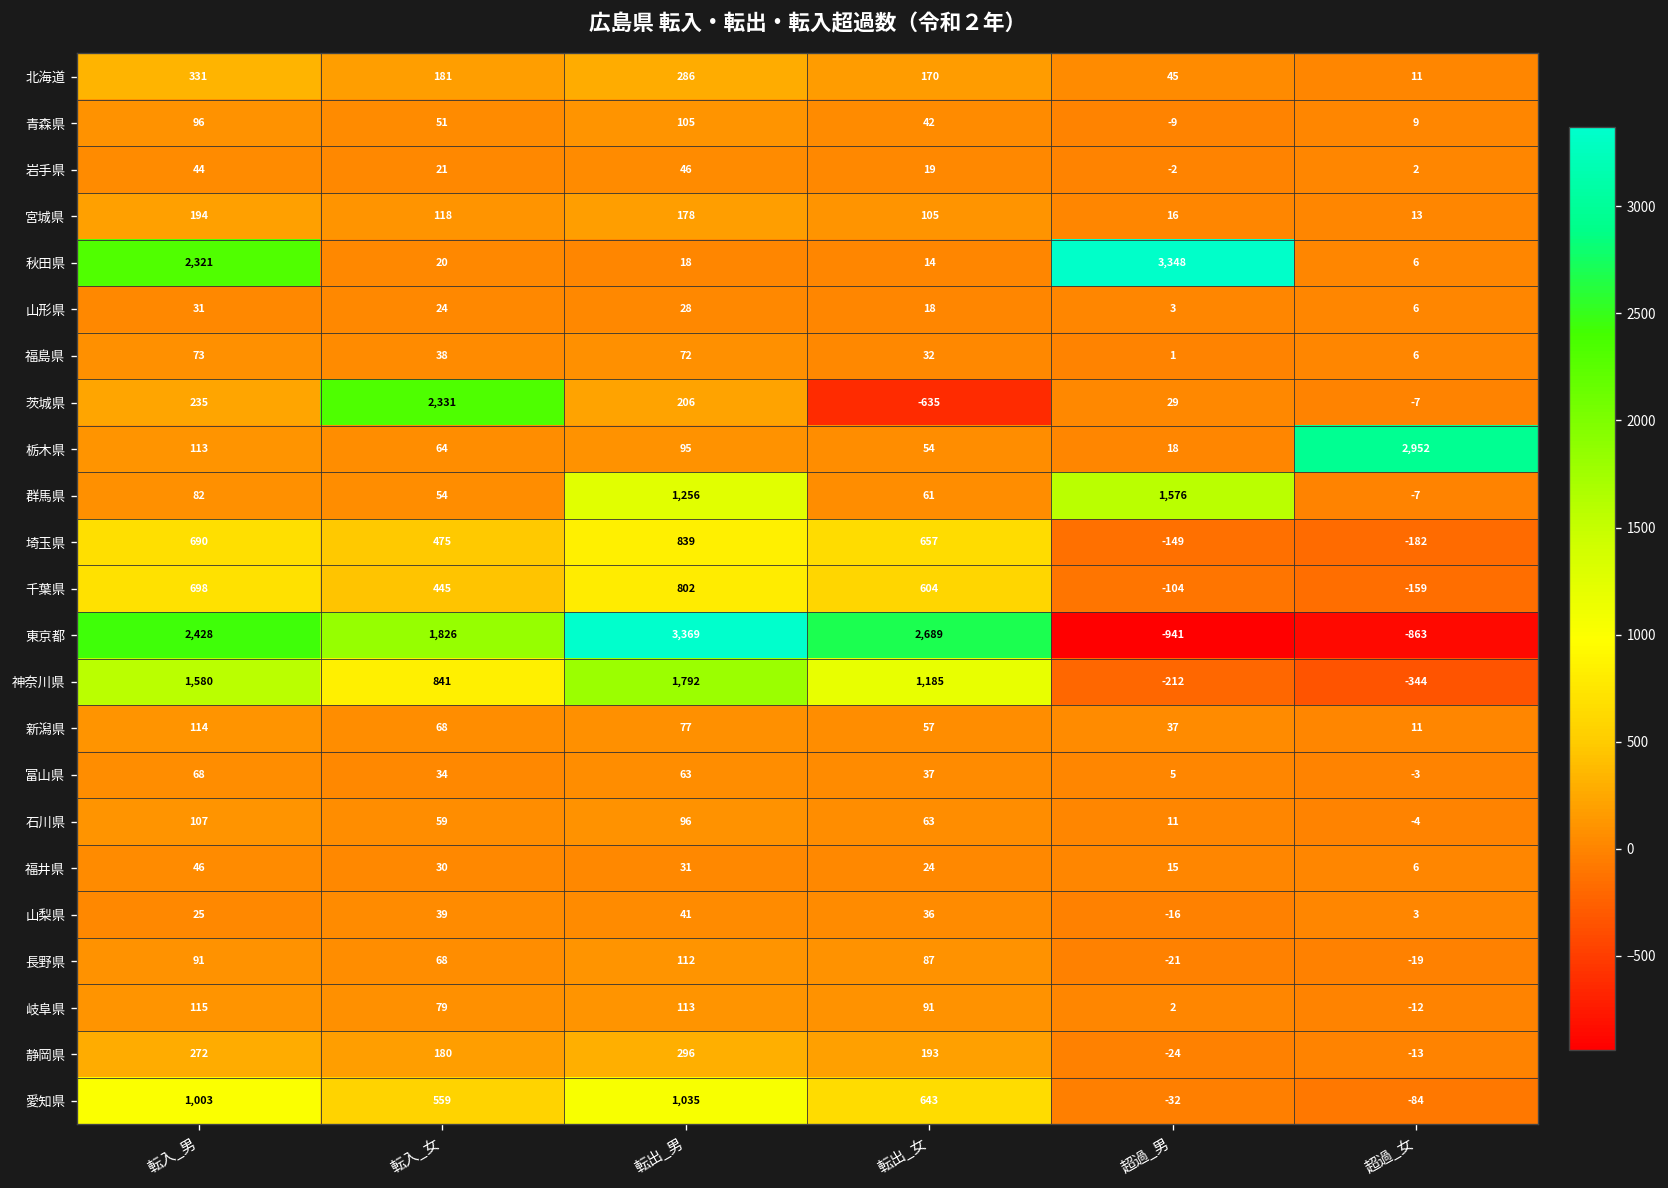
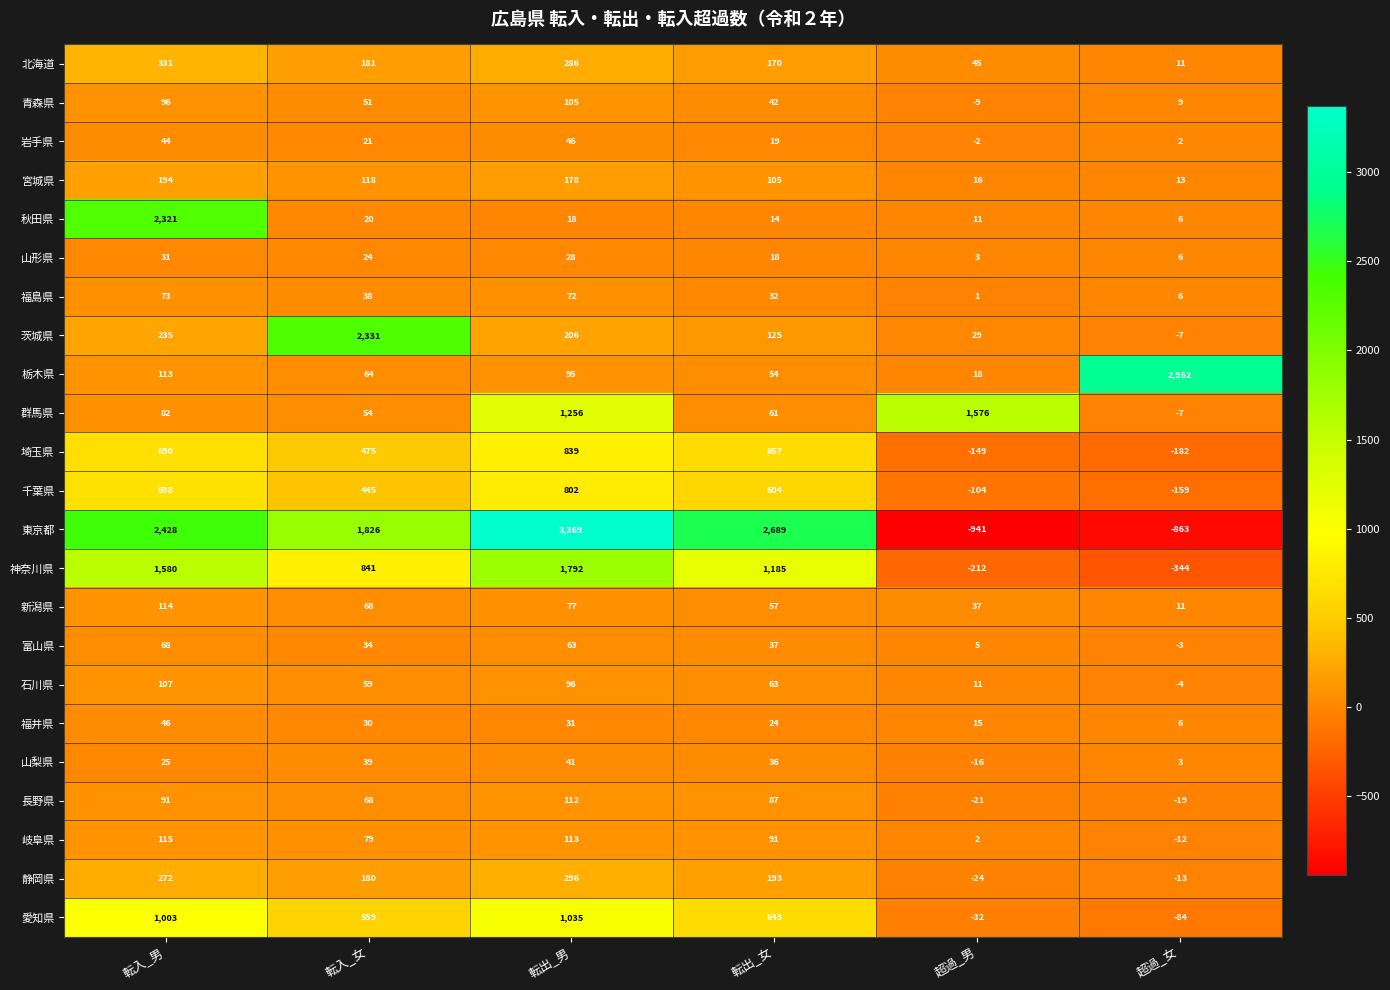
秋田県, 超過_男: 3,348 -> 11
茨城県, 転出_女: -635 -> 125
